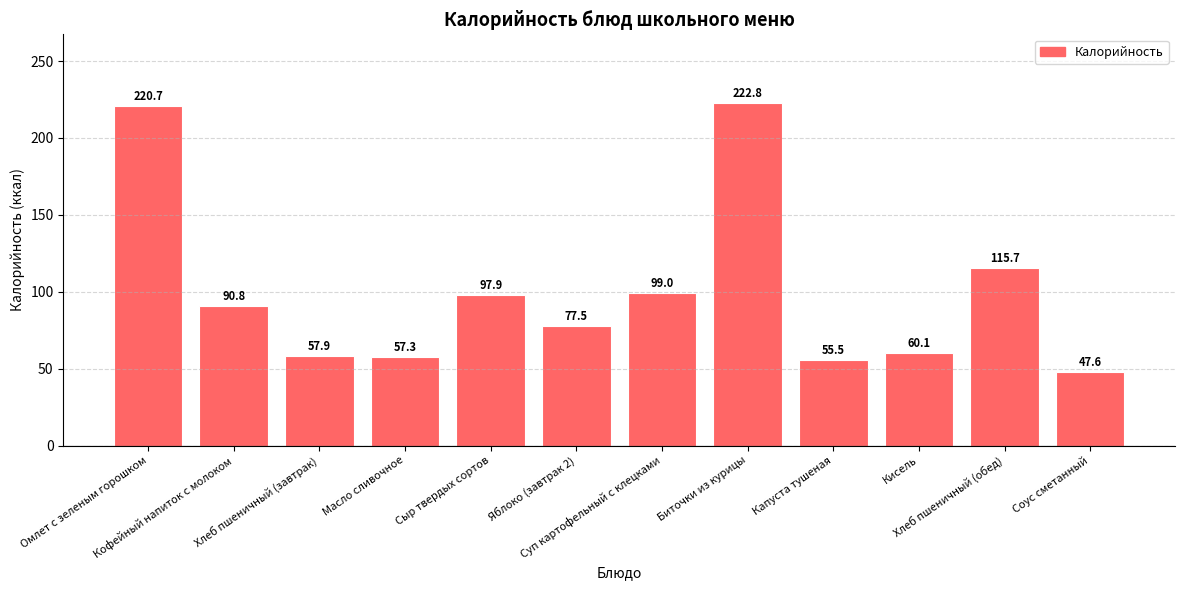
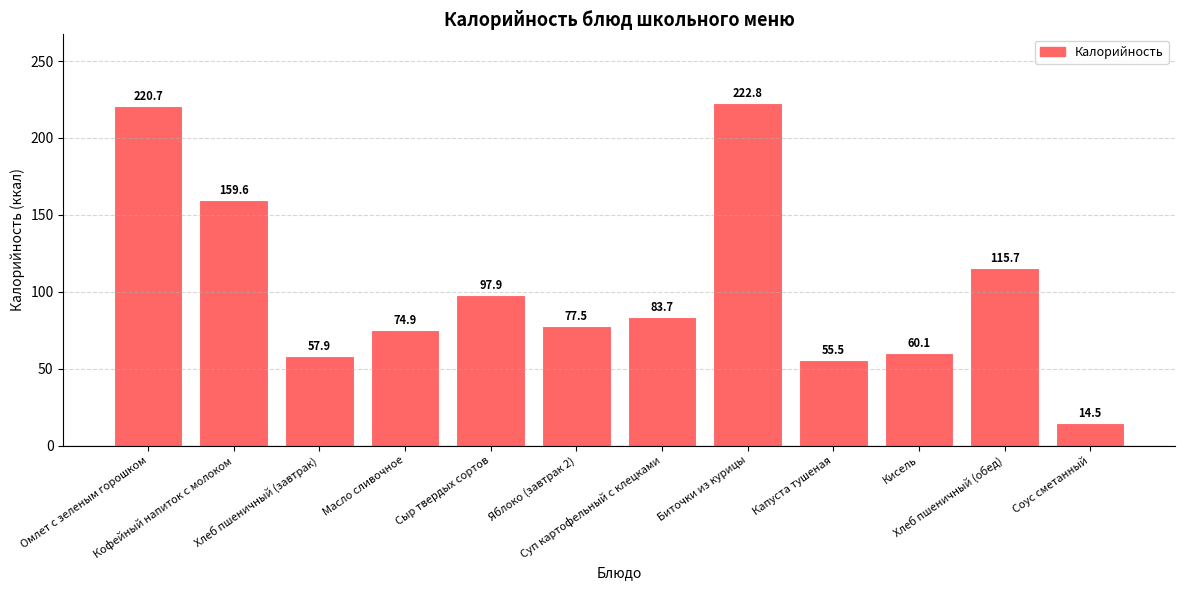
Кофейный напиток с молоком: 90.8 -> 159.6
Масло сливочное: 57.3 -> 74.9
Суп картофельный с клецками: 99.0 -> 83.7
Соус сметанный: 47.6 -> 14.5
